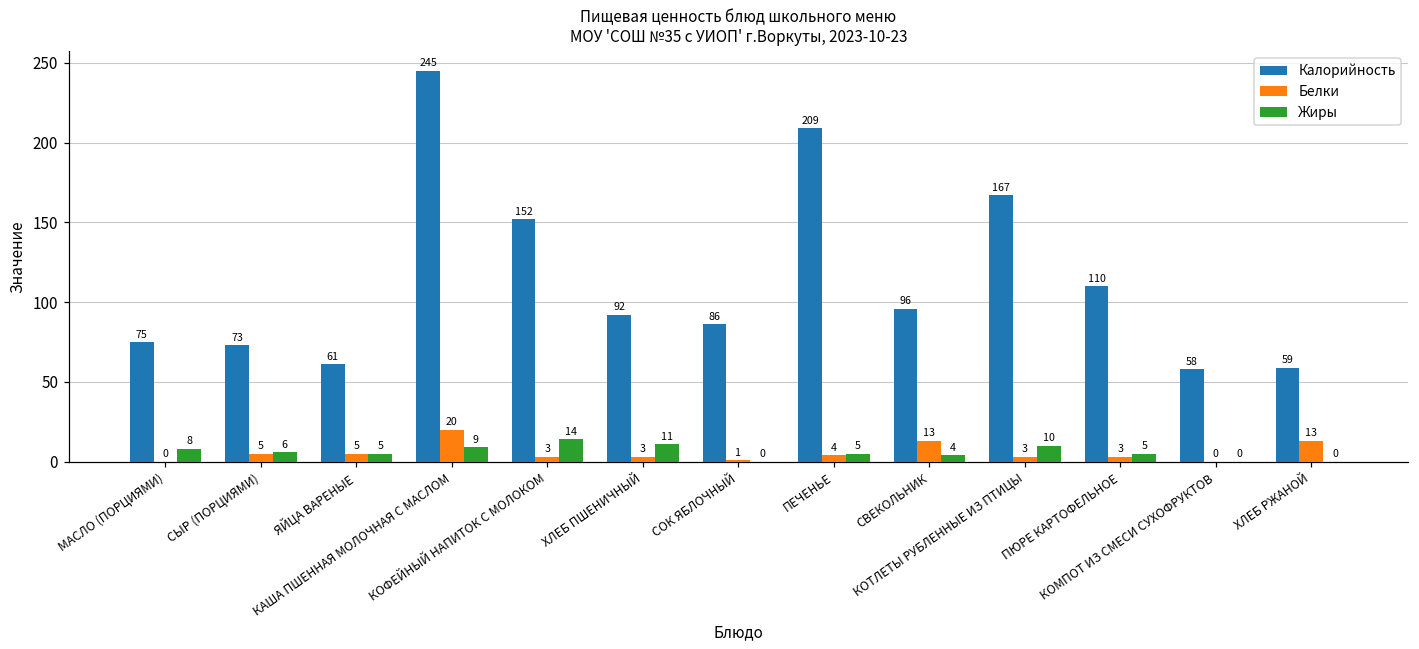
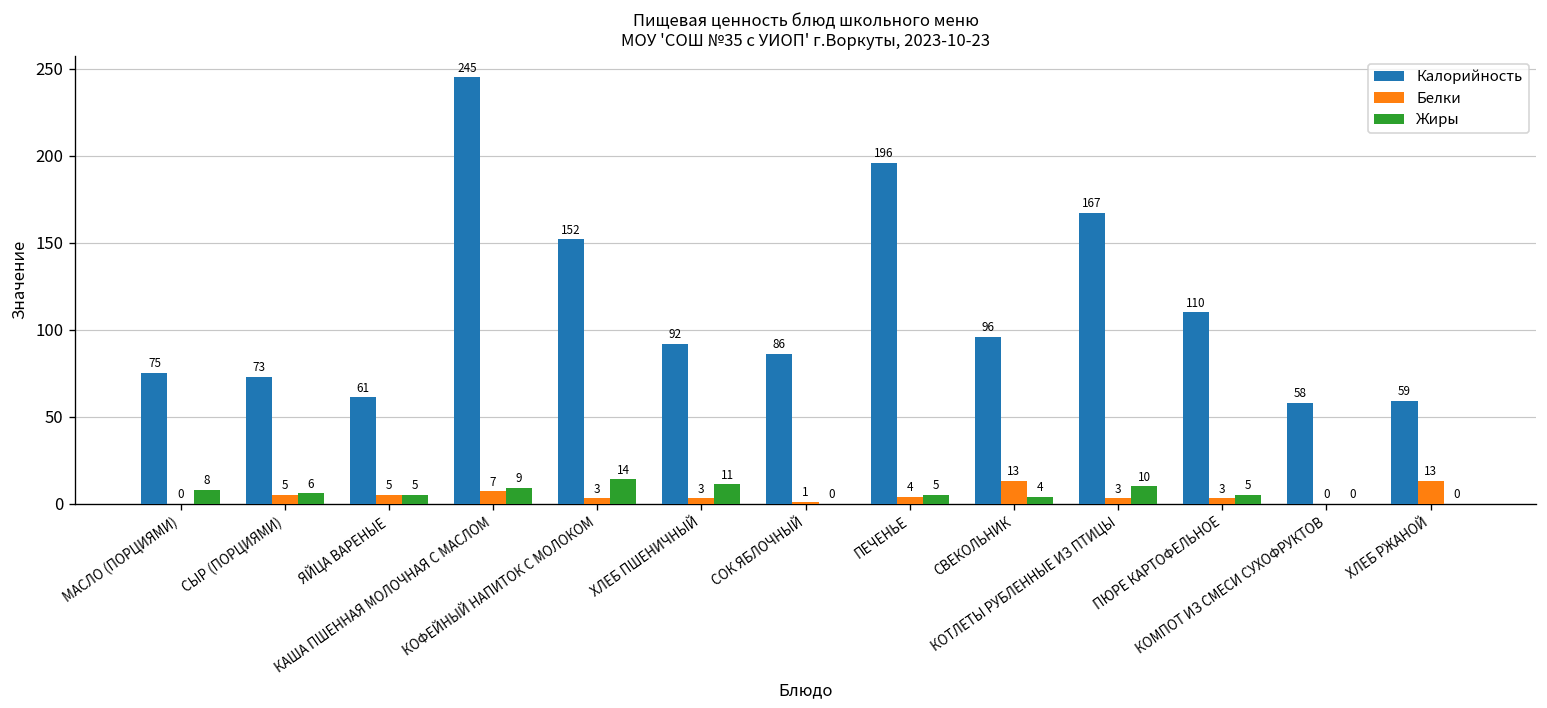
Белки, КАША ПШЕННАЯ МОЛОЧНАЯ С МАСЛОМ: 20 -> 7
Калорийность, ПЕЧЕНЬЕ: 209 -> 196
